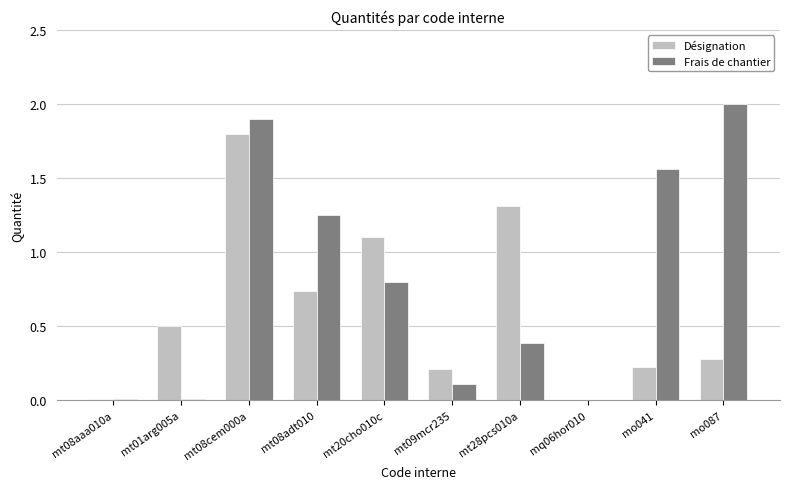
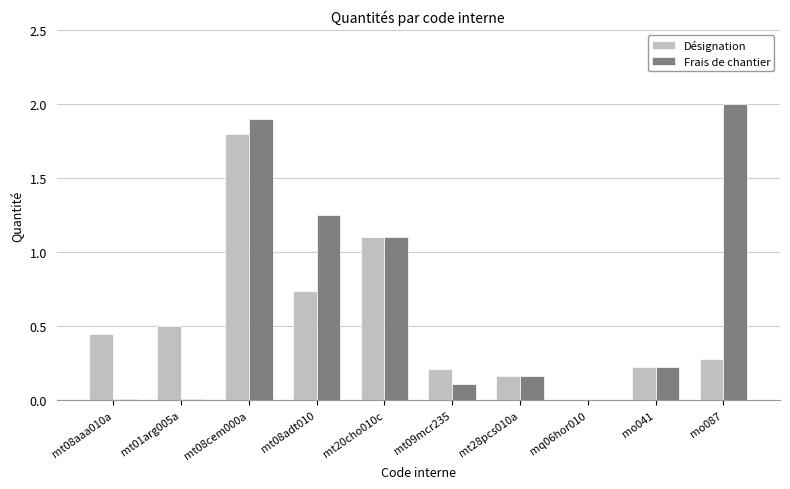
Désignation, mt08aaa010a: 0.01 -> 0.45
Frais de chantier, mt20cho010c: 0.8 -> 1.1
Désignation, mt28pcs010a: 1.31 -> 0.17
Frais de chantier, mt28pcs010a: 0.39 -> 0.17
Frais de chantier, mo041: 1.56 -> 0.23
